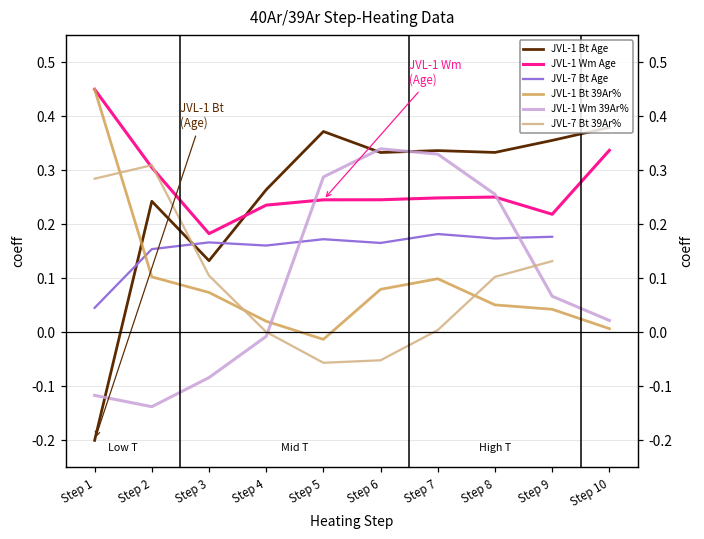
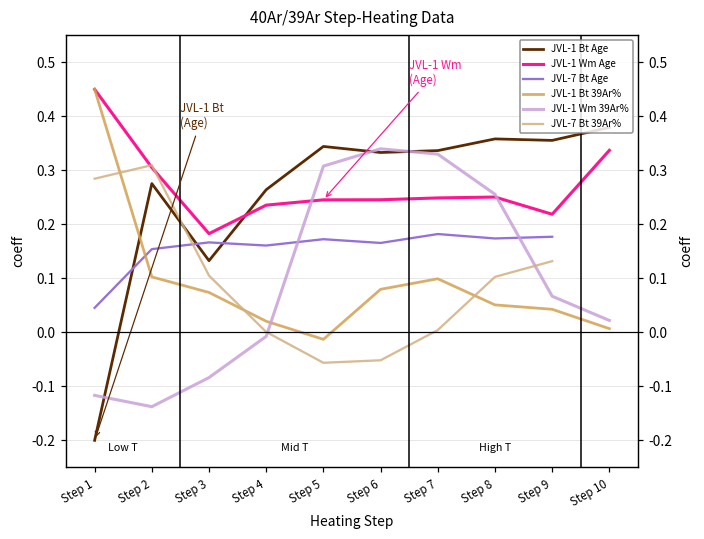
JVL-1 Bt Age, Step 2: 0.24 -> 0.28
JVL-1 Bt Age, Step 5: 0.37 -> 0.34
JVL-1 Wm 39Ar%, Step 5: 0.29 -> 0.31
JVL-1 Bt Age, Step 8: 0.33 -> 0.36
